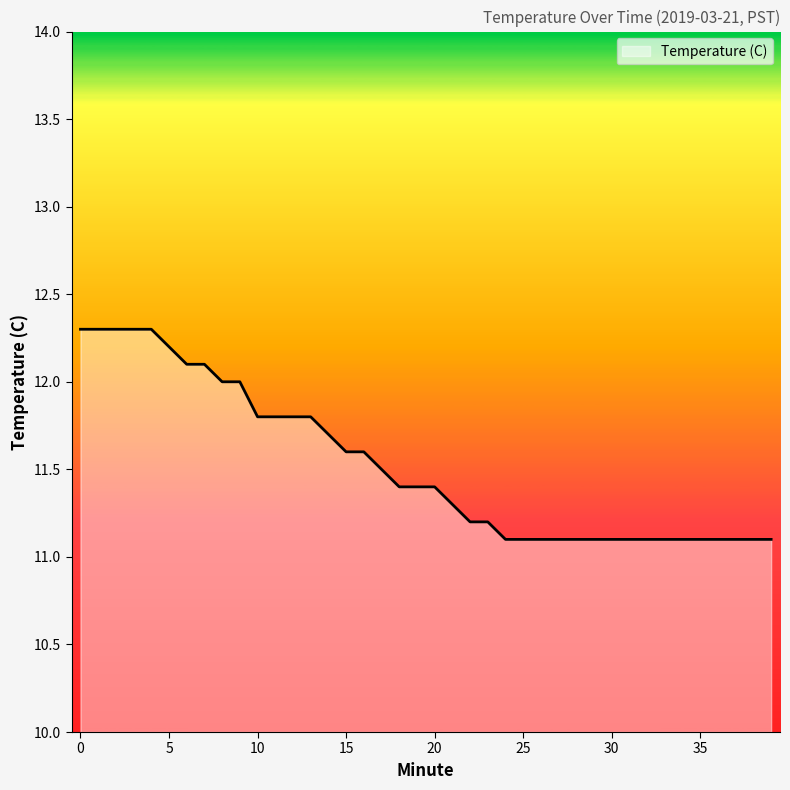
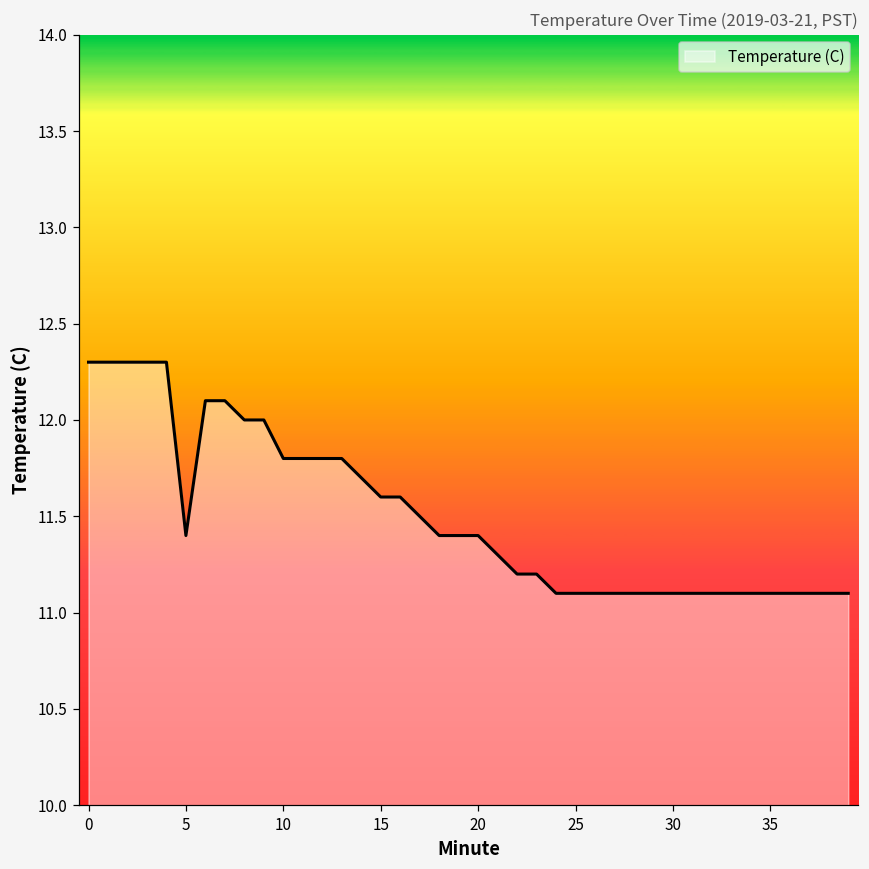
5: 12.2 -> 11.4
